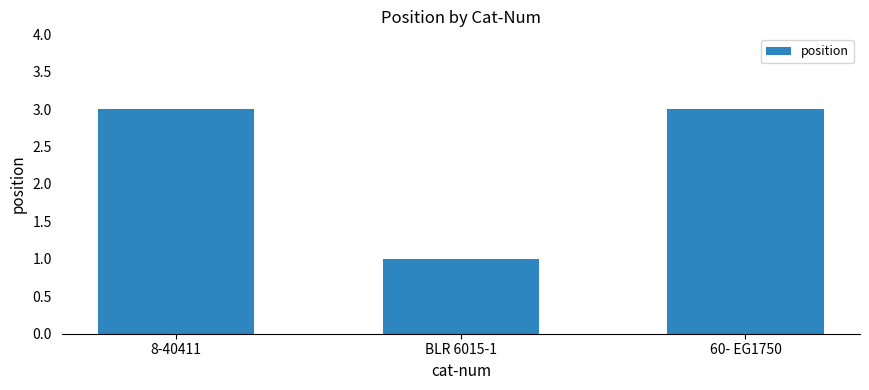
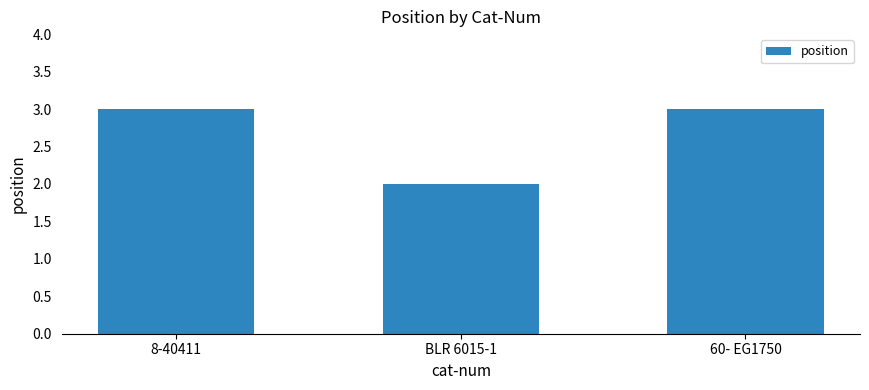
BLR 6015-1: 1 -> 2
